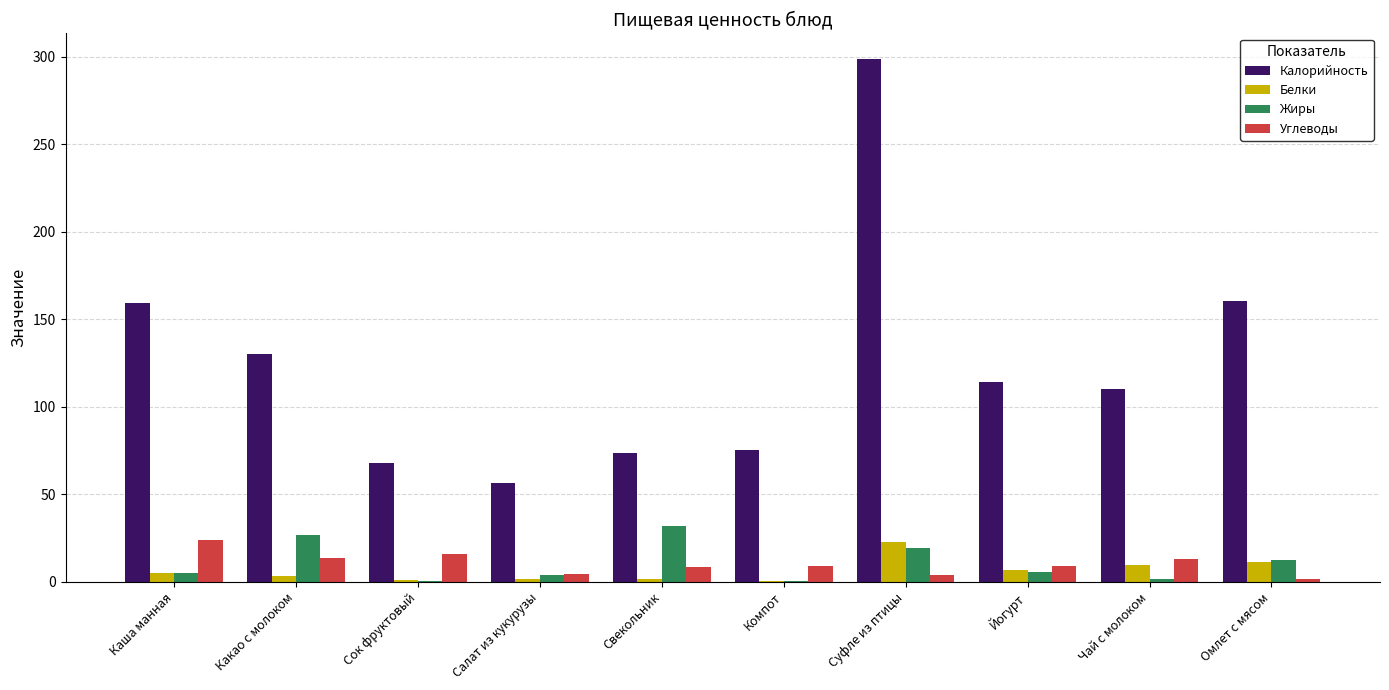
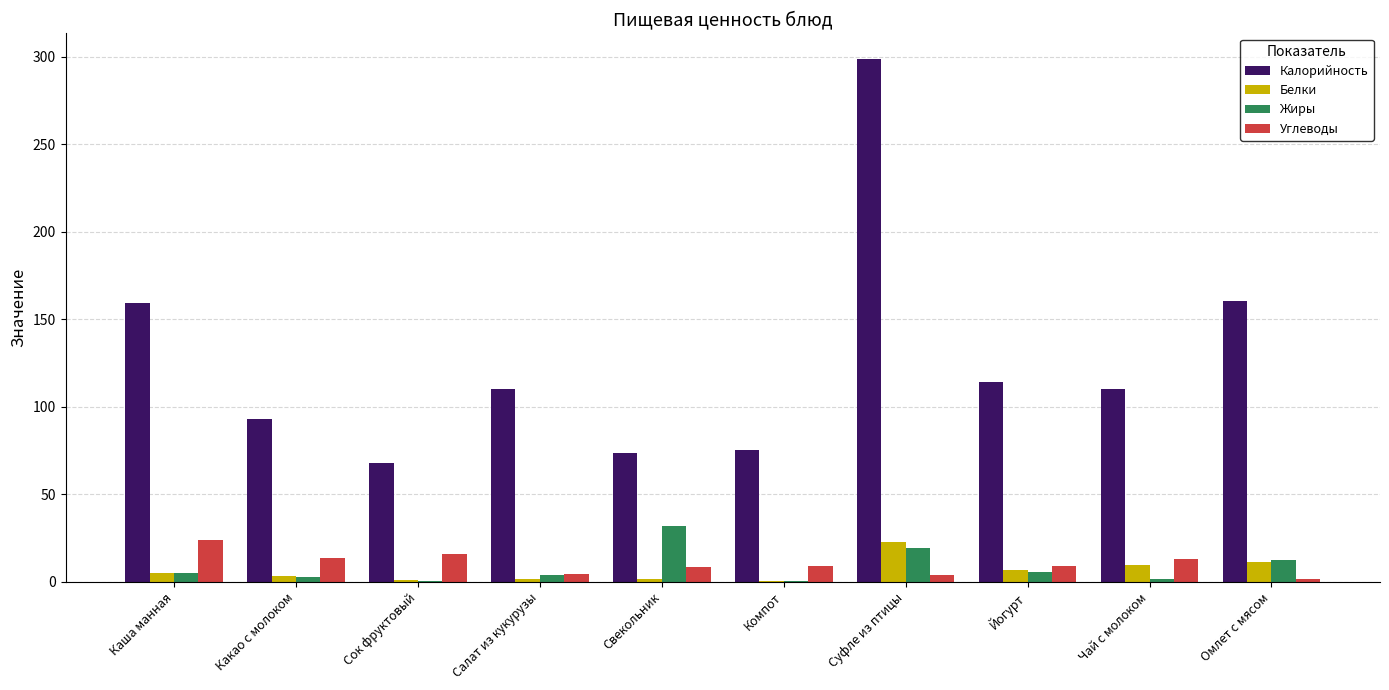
Калорийность, Какао с молоком: 130 -> 93
Жиры, Какао с молоком: 27 -> 3
Калорийность, Салат из кукурузы: 57 -> 110
